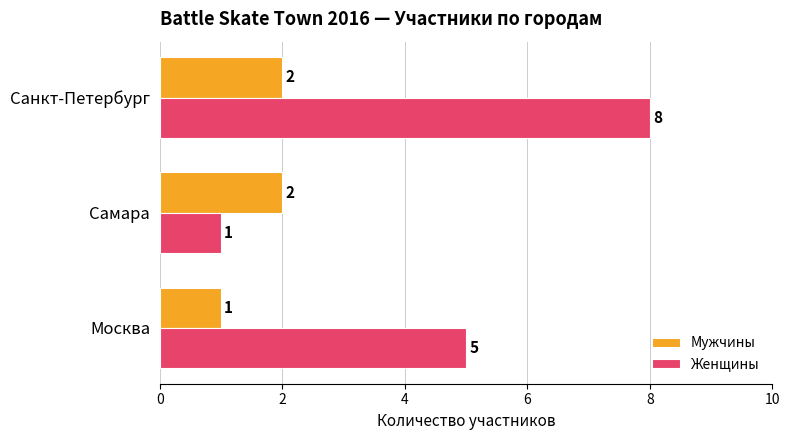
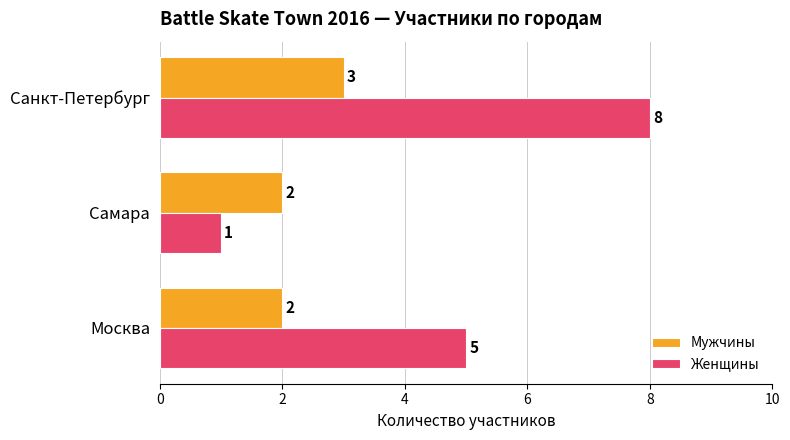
Мужчины, Санкт-Петербург: 2 -> 3
Мужчины, Москва: 1 -> 2
